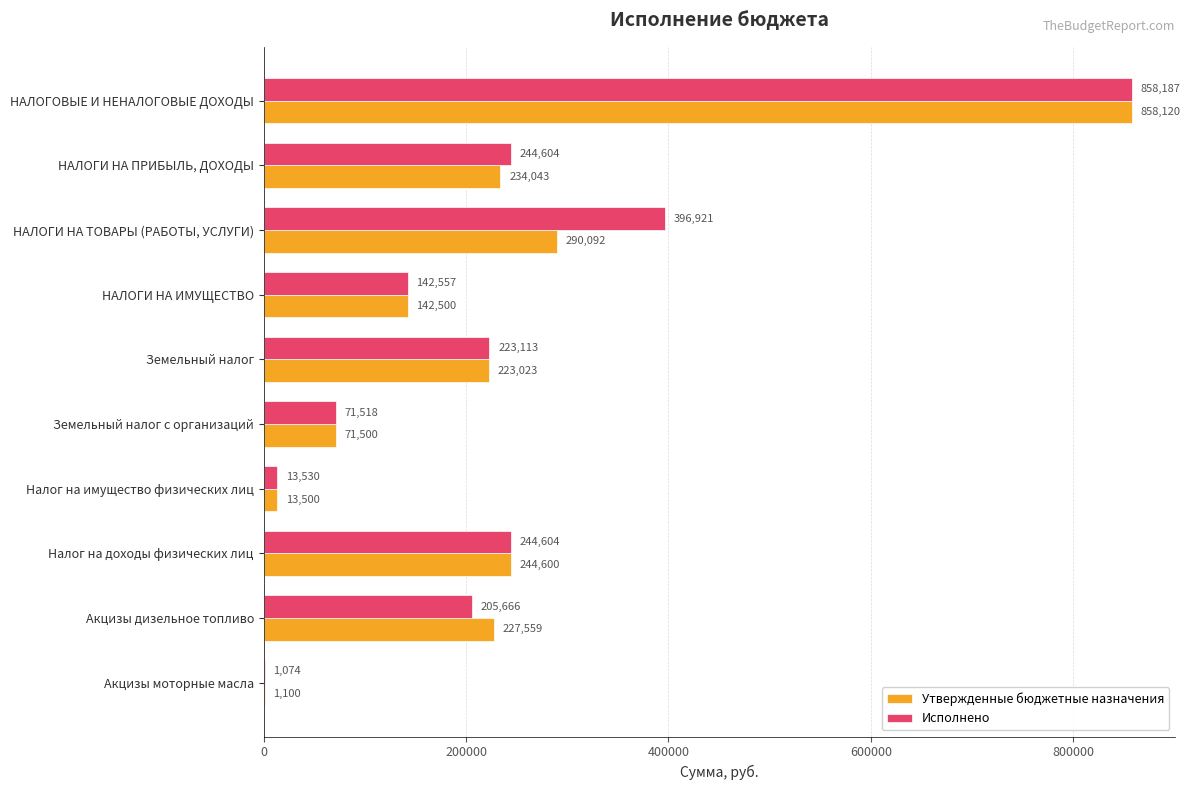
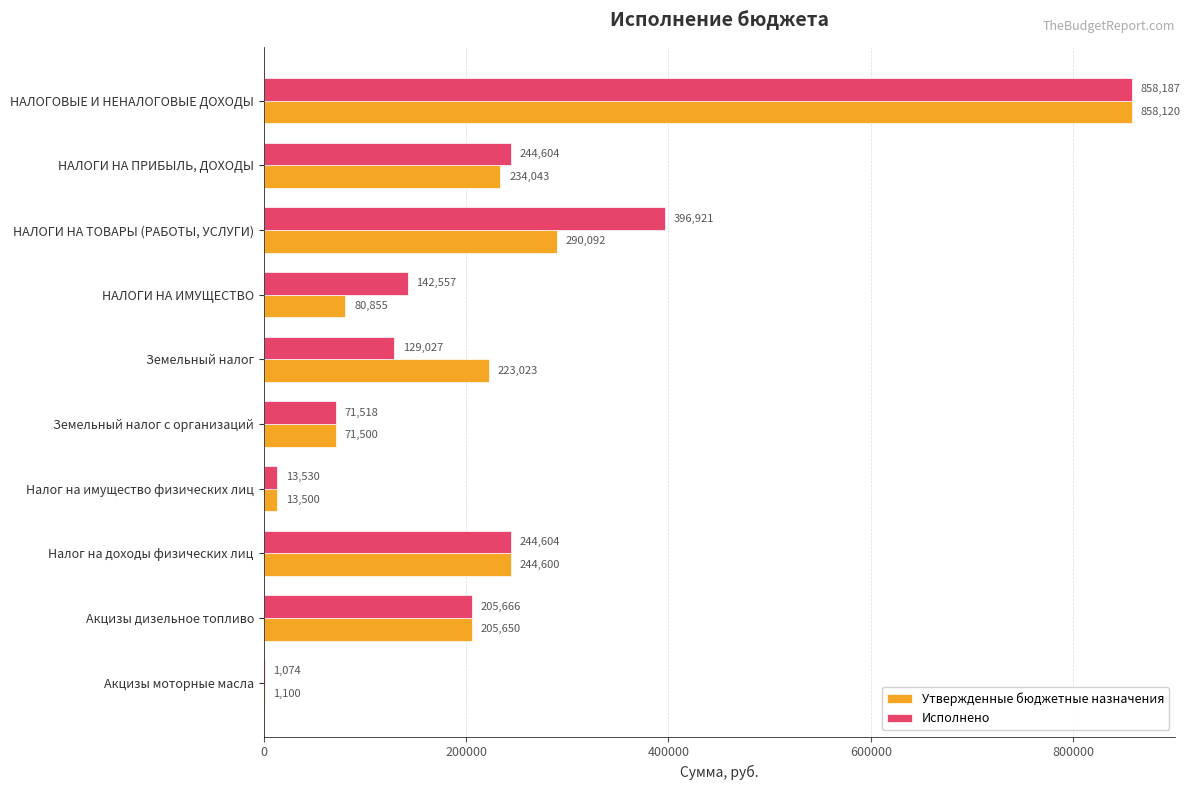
Утвержденные бюджетные назначения, НАЛОГИ НА ИМУЩЕСТВО: 142,500 -> 80,855
Исполнено, Земельный налог: 223,113 -> 129,027
Утвержденные бюджетные назначения, Акцизы дизельное топливо: 227,559 -> 205,650
